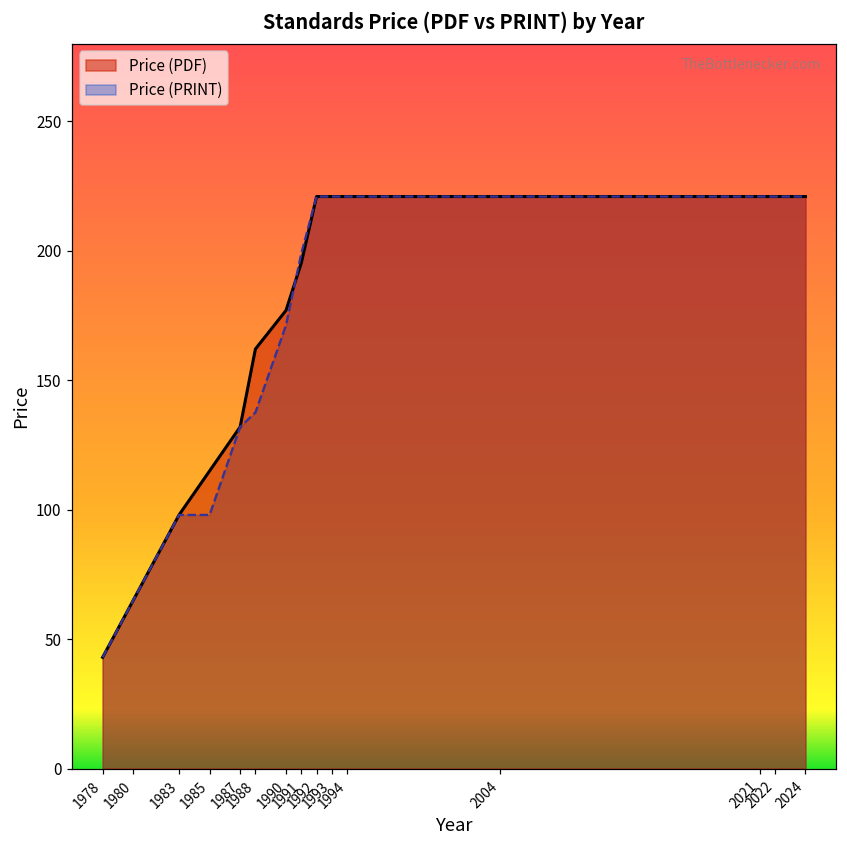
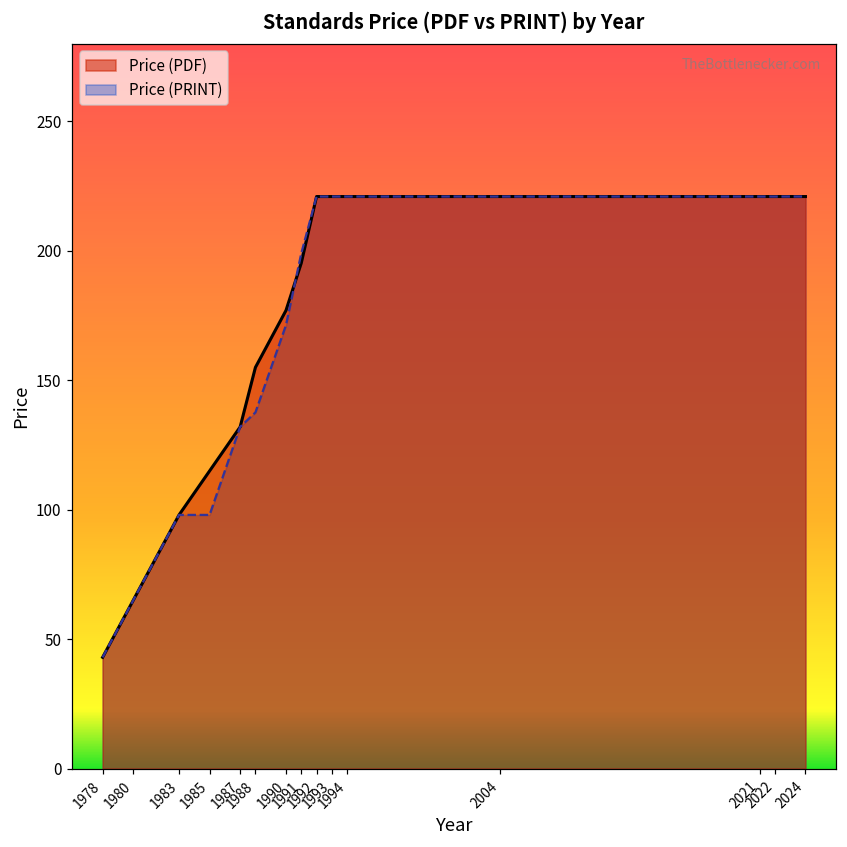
Price (PDF), 1988: 162 -> 155
